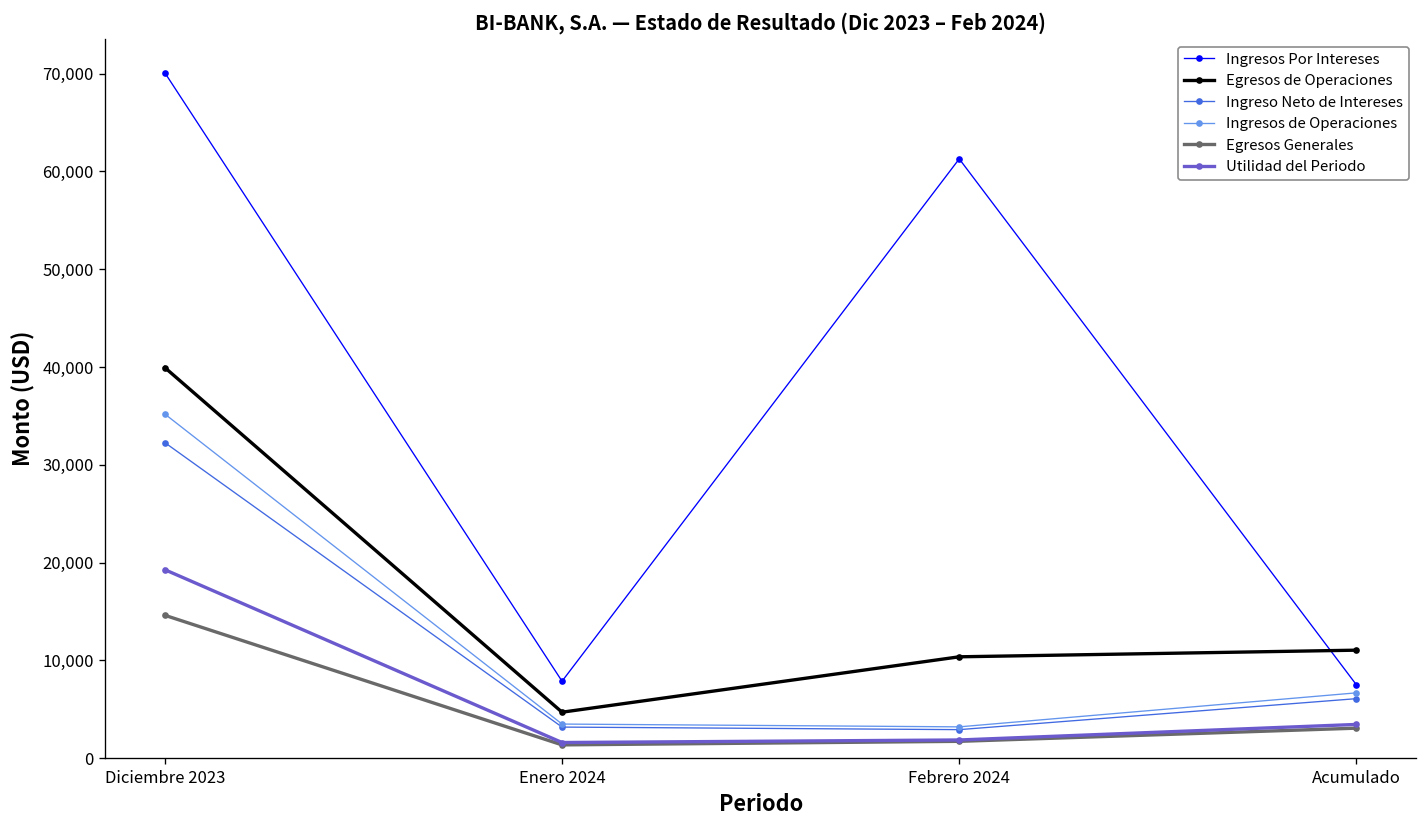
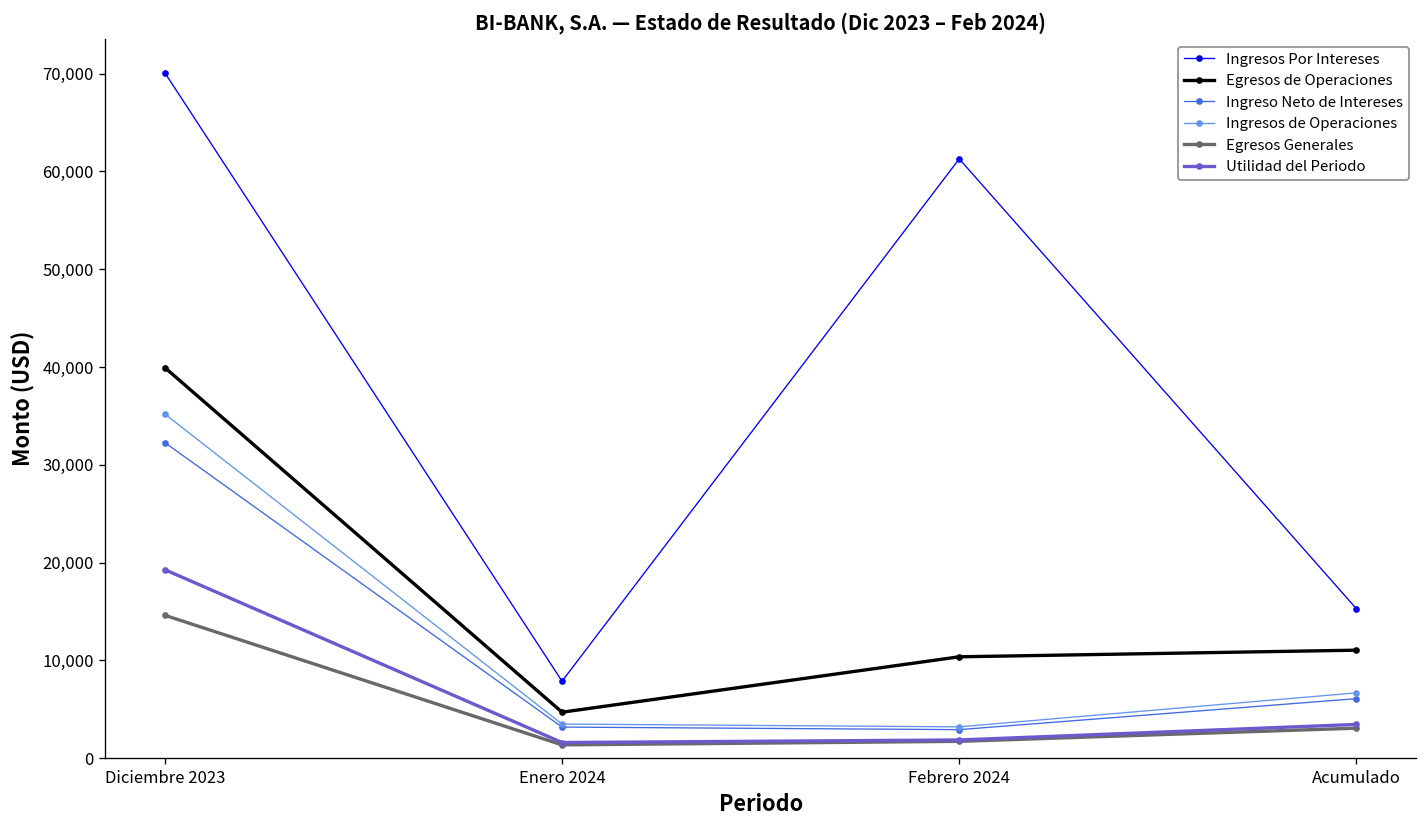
Ingresos Por Intereses, Acumulado: 7,000 -> 15,000
